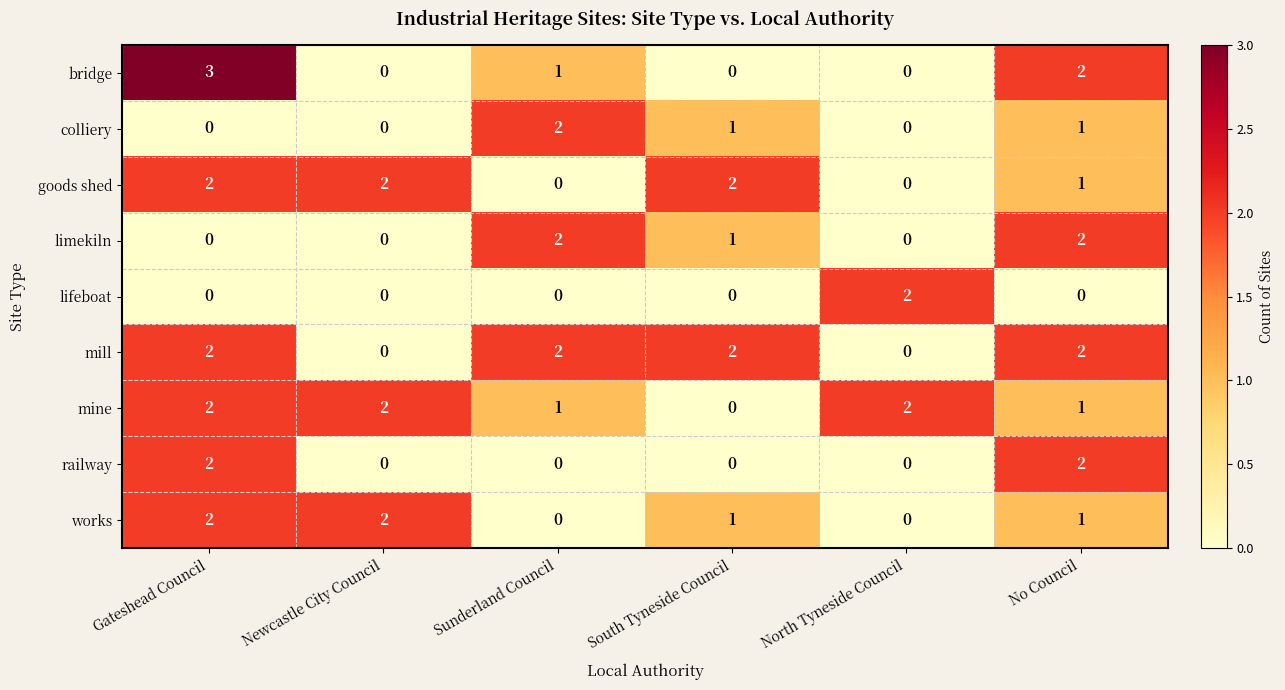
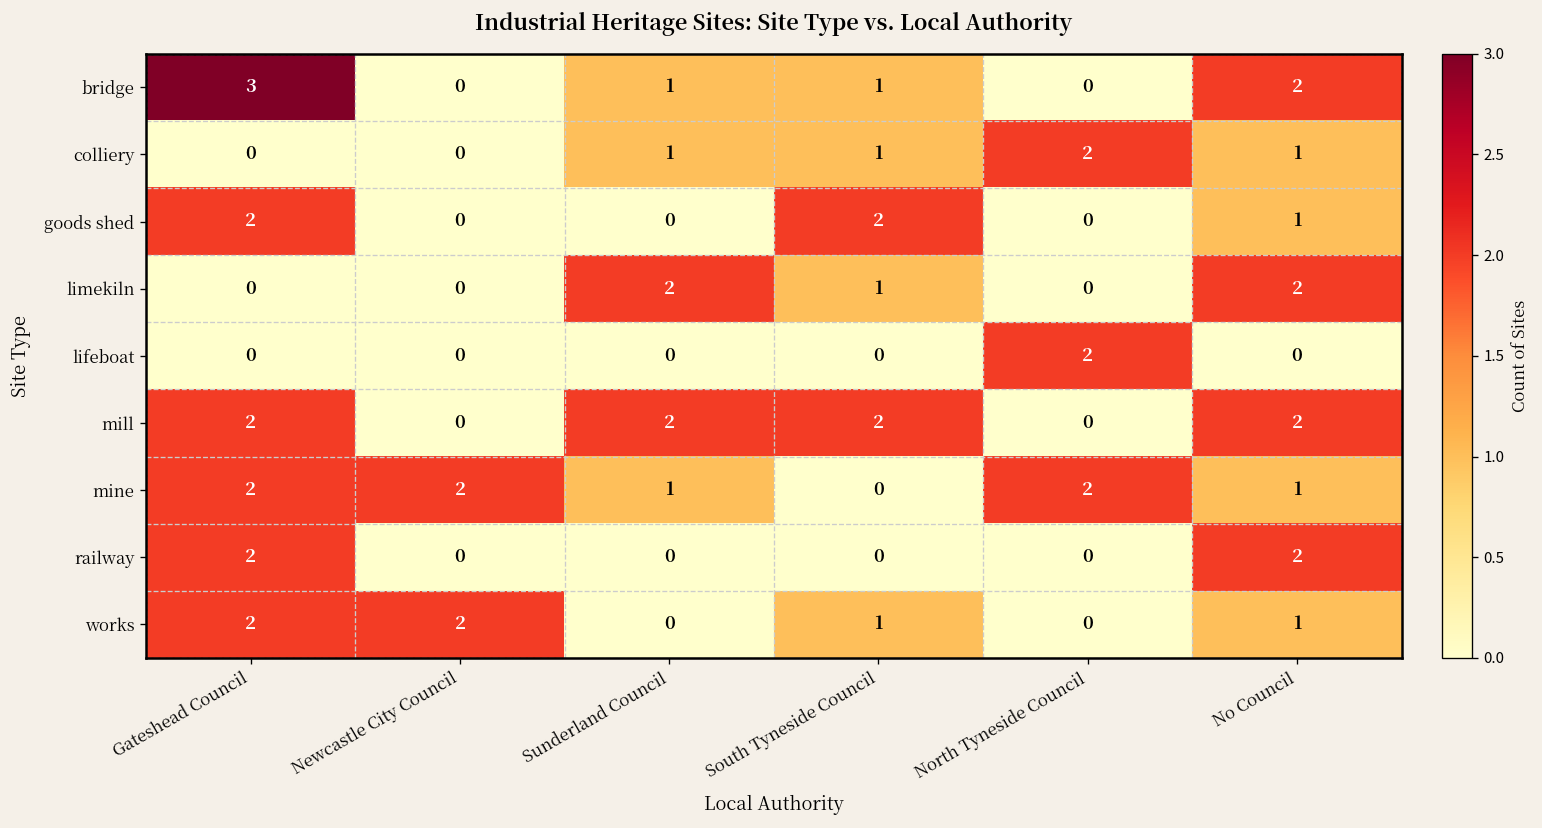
bridge, South Tyneside Council: 0 -> 1
colliery, Sunderland Council: 2 -> 1
colliery, North Tyneside Council: 0 -> 2
goods shed, Newcastle City Council: 2 -> 0
